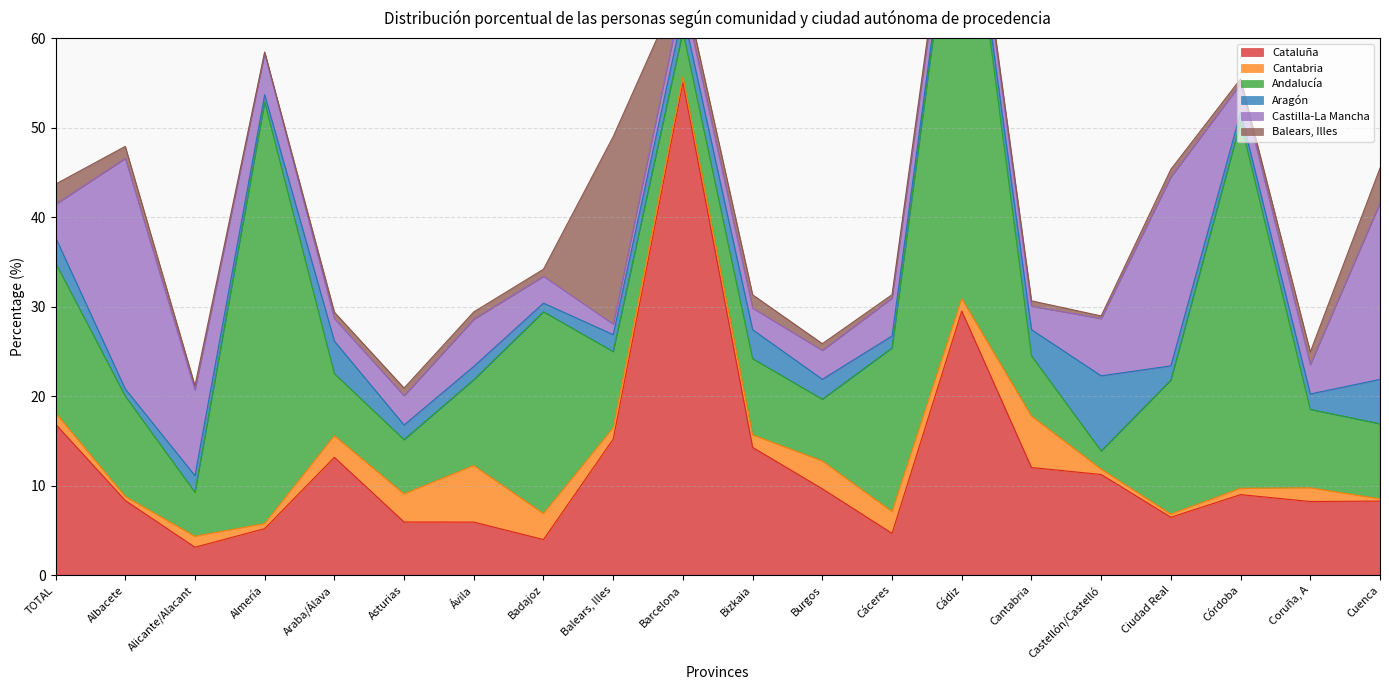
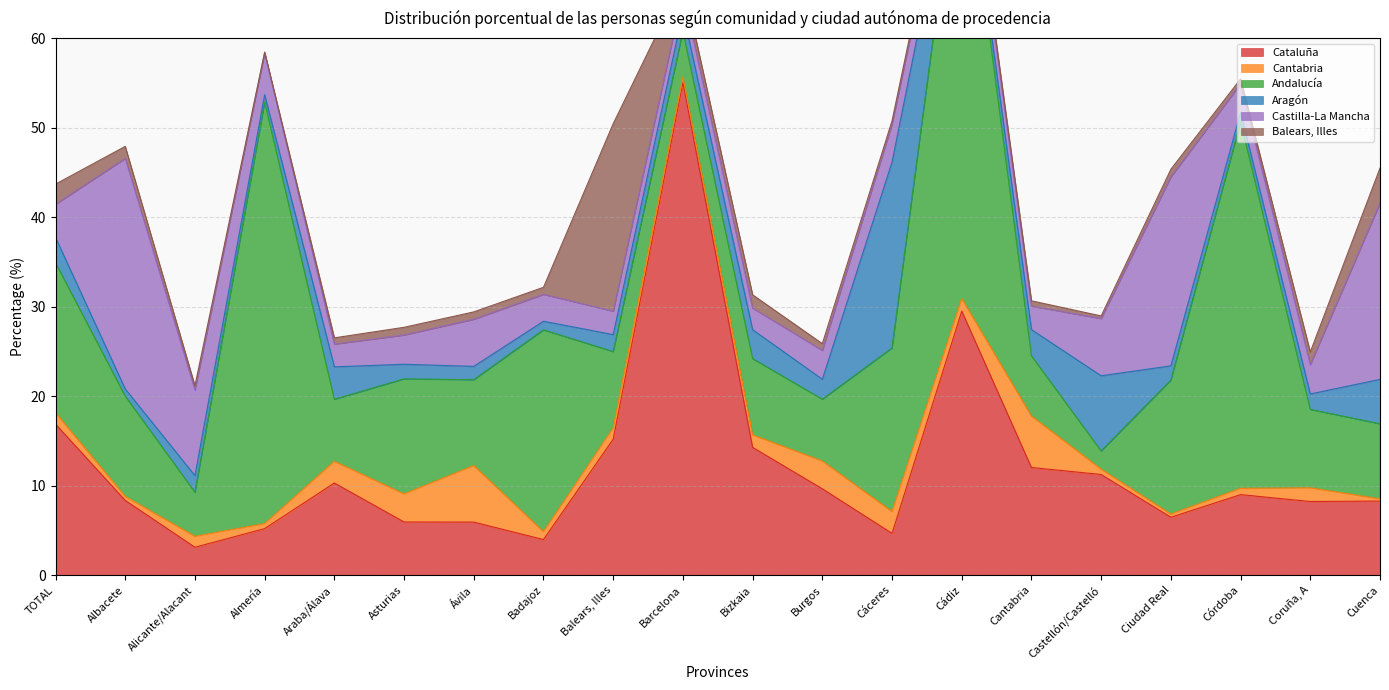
Cataluña, Araba/Álava: 13 -> 10
Andalucía, Asturias: 6 -> 13
Cantabria, Badajoz: 3 -> 1
Castilla-La Mancha, Balears, Illes: 1 -> 3
Aragón, Cáceres: 1 -> 21
